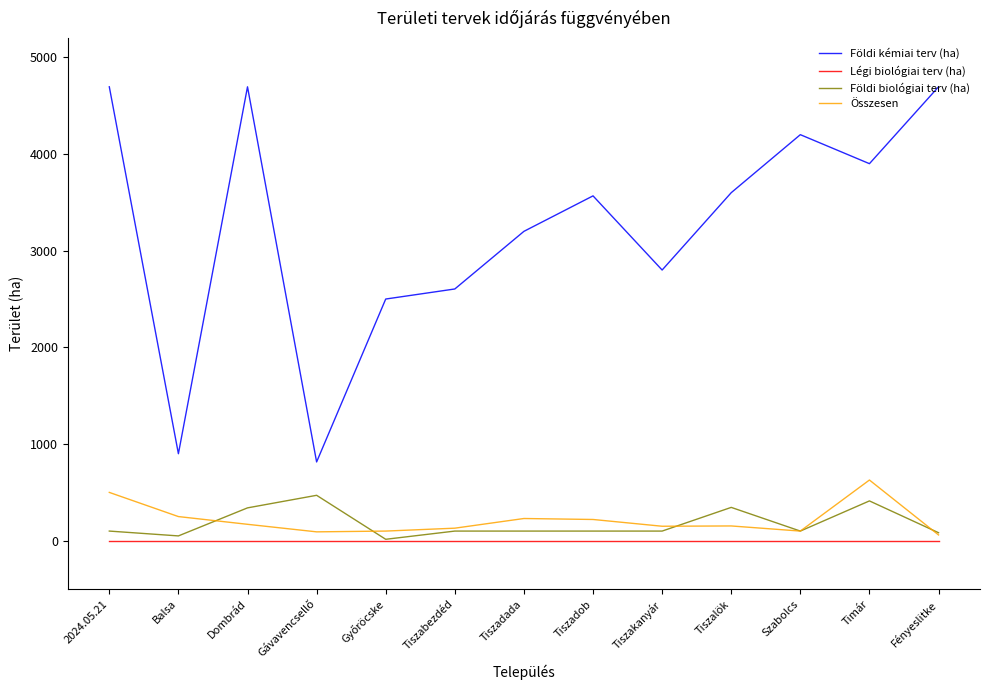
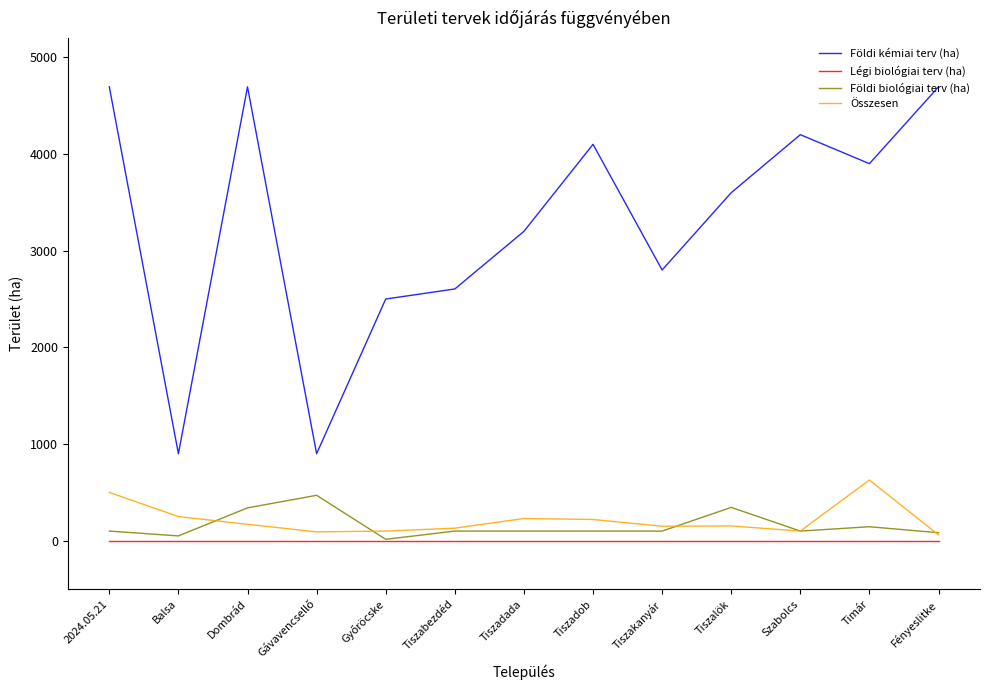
Földi kémiai terv (ha), Gávavencsellő: 800 -> 900
Földi kémiai terv (ha), Tiszadob: 3600 -> 4100
Földi biológiai terv (ha), Timár: 400 -> 100
